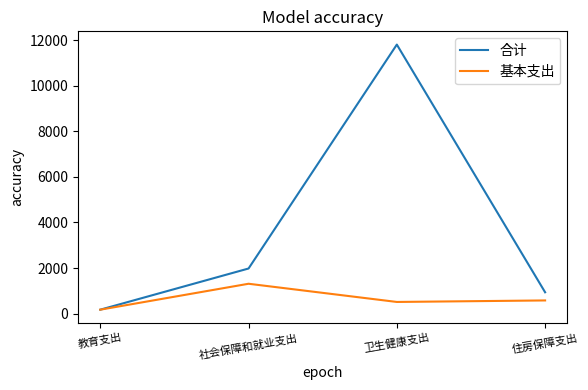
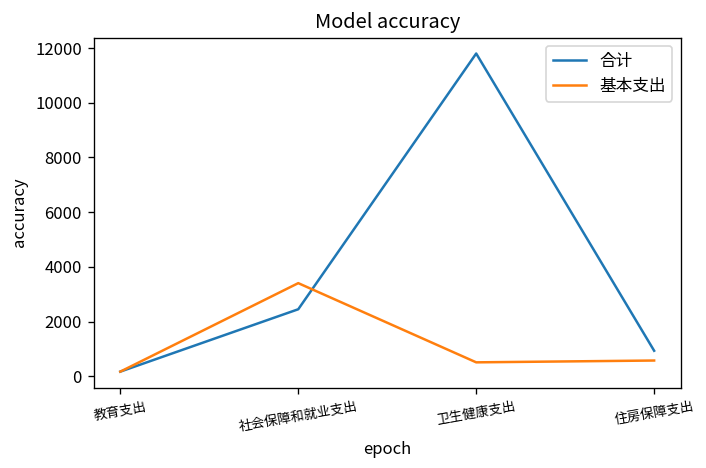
合计, 社会保障和就业支出: 2000 -> 2500
基本支出, 社会保障和就业支出: 1300 -> 3400
